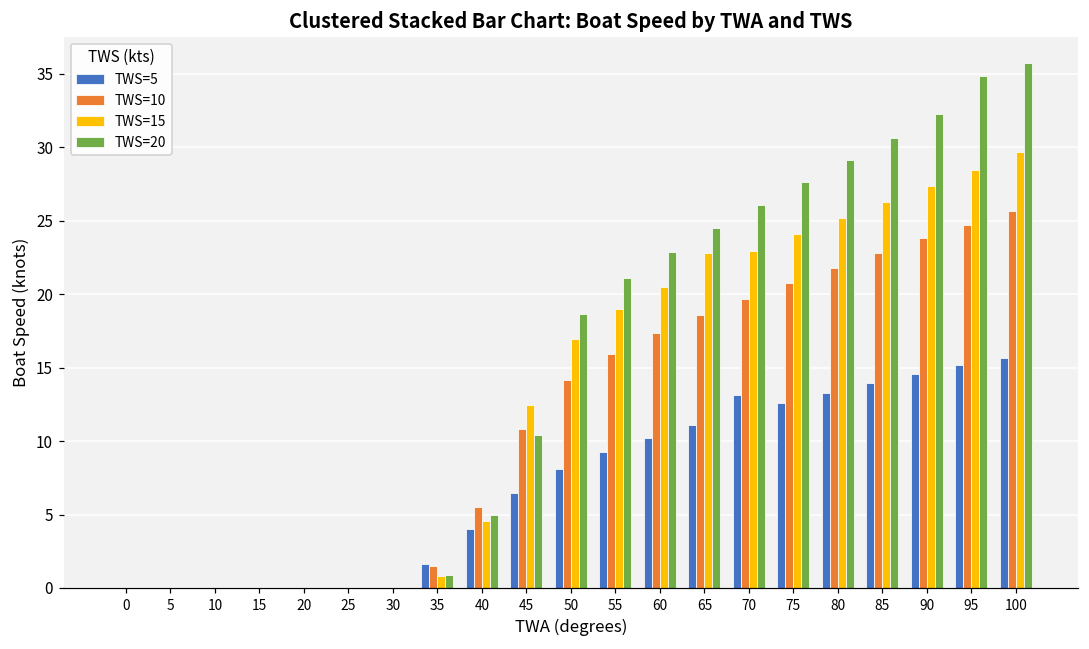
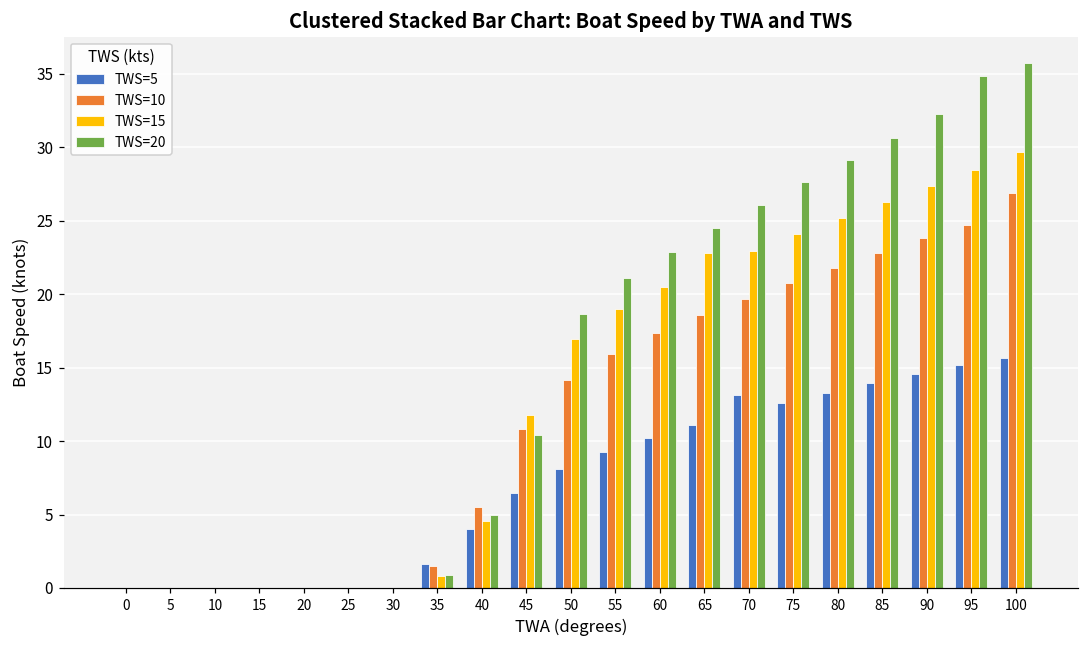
TWS=15, 45: 12.5 -> 11.8
TWS=10, 100: 25.6 -> 26.9
